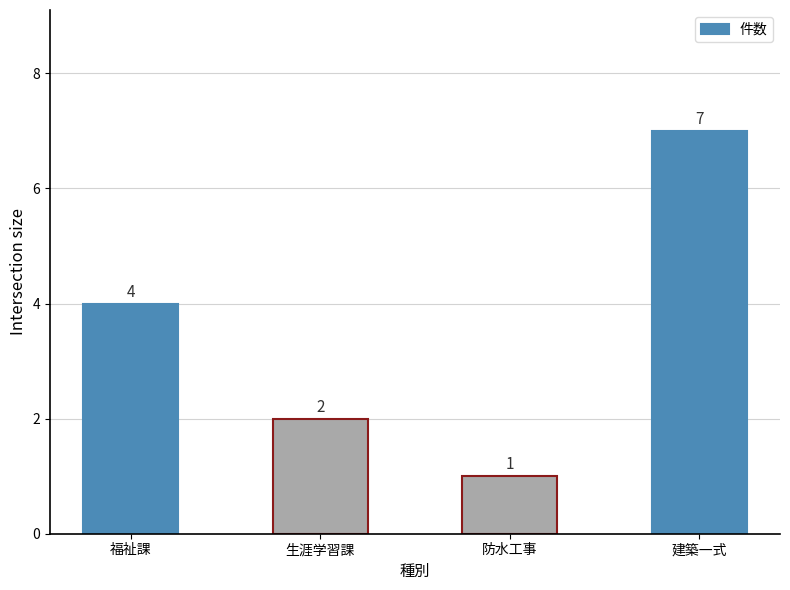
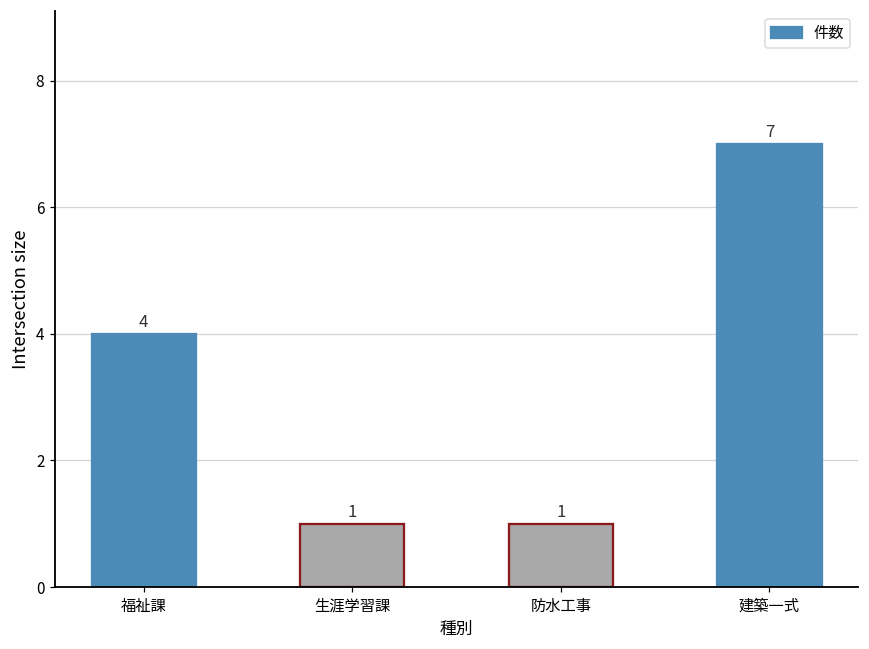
生涯学習課: 2 -> 1
